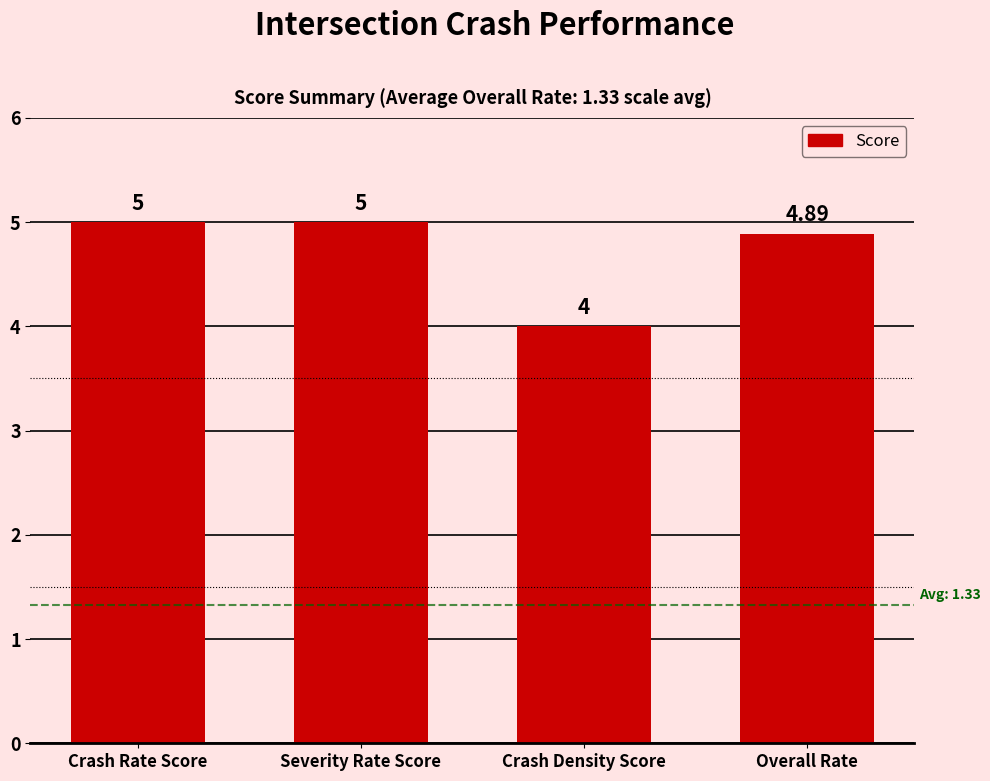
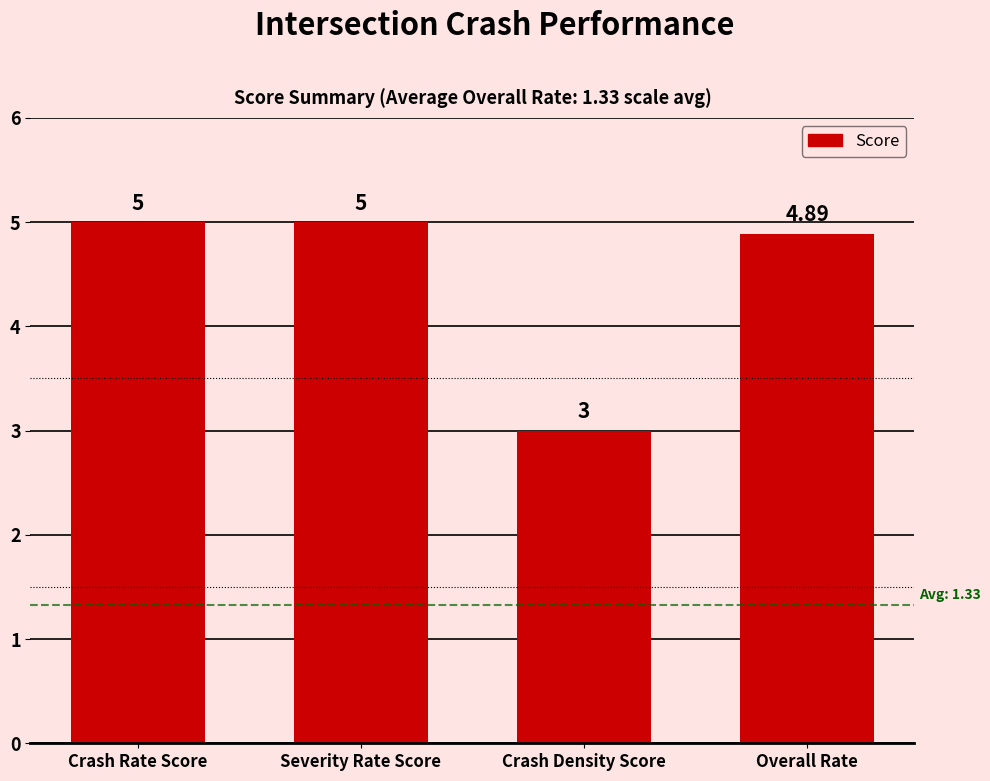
Crash Density Score: 4 -> 3
